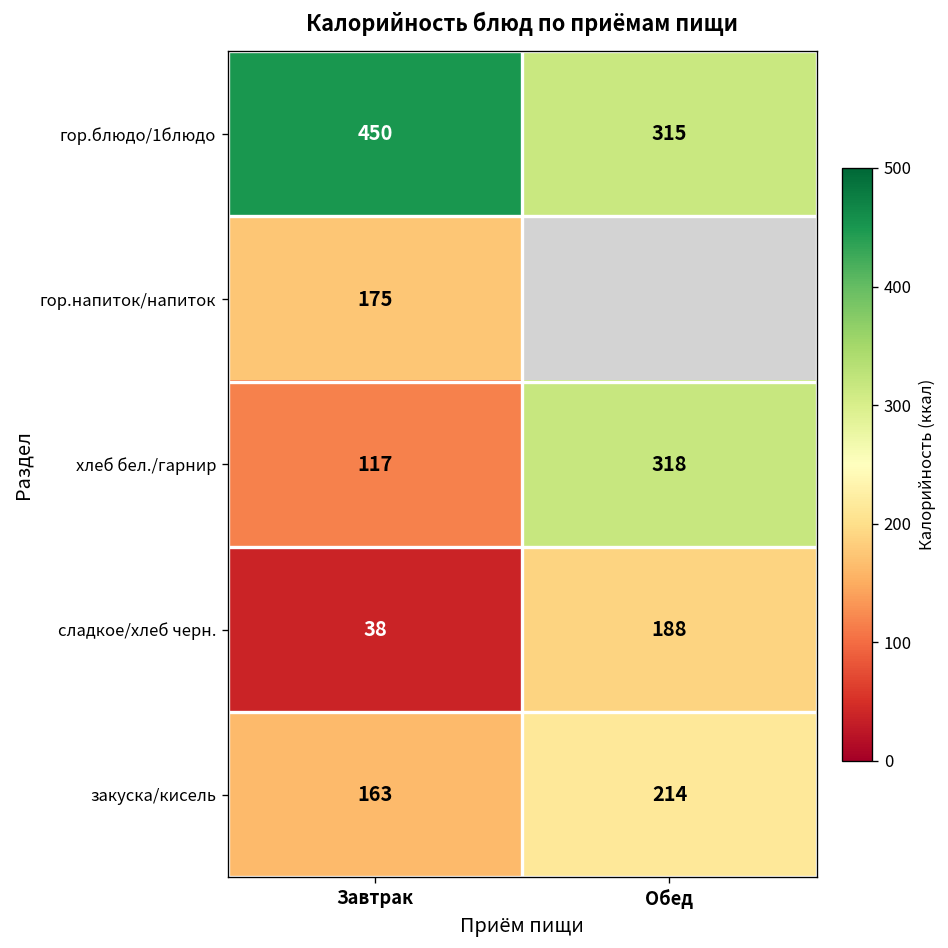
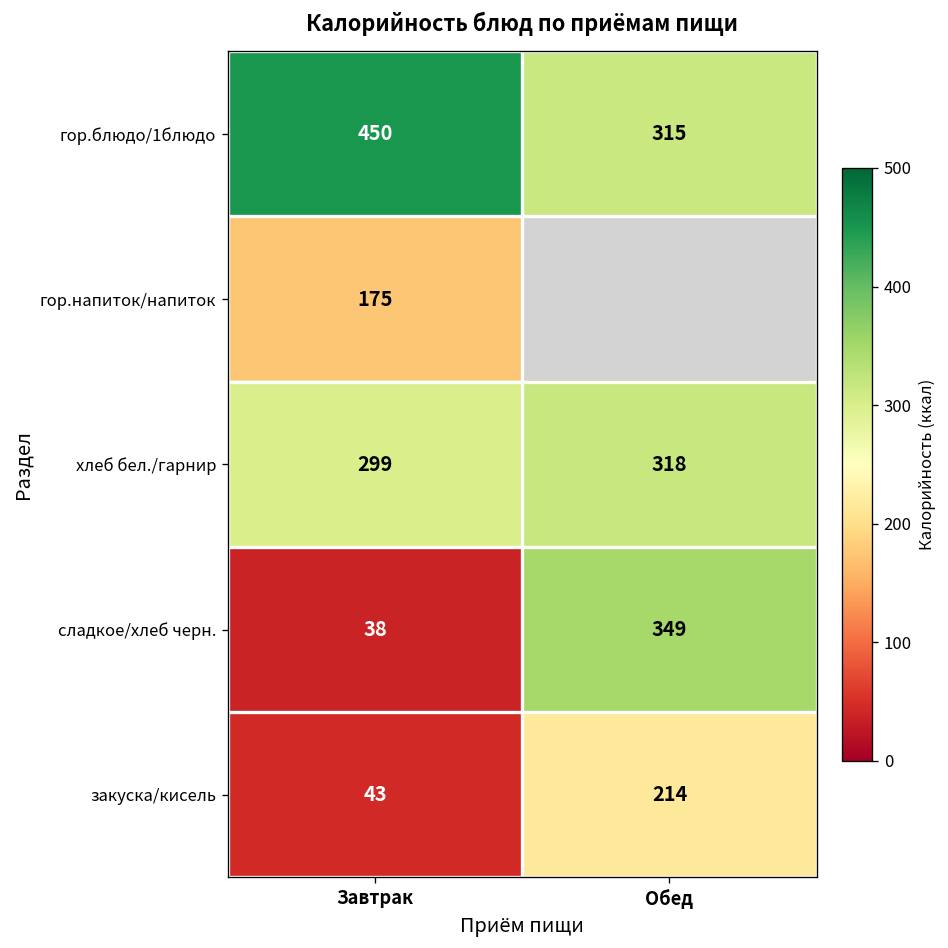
хлеб бел./гарнир, Завтрак: 117 -> 299
сладкое/хлеб черн., Обед: 188 -> 349
закуска/кисель, Завтрак: 163 -> 43
